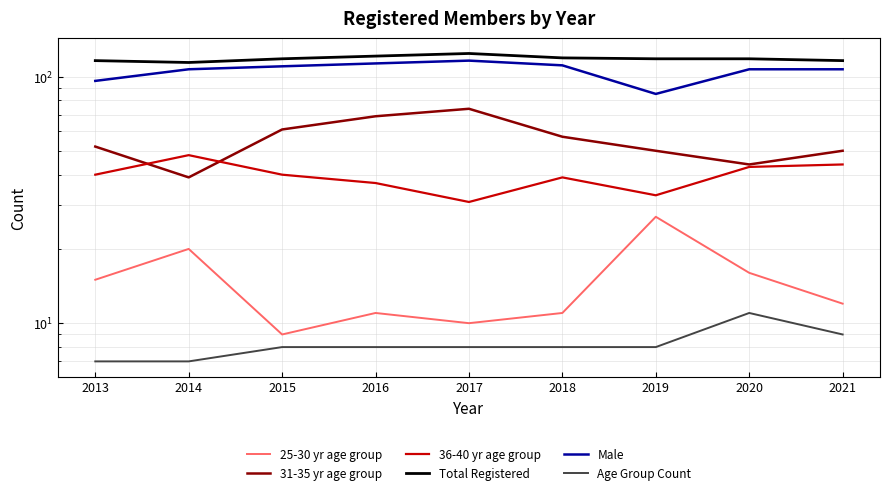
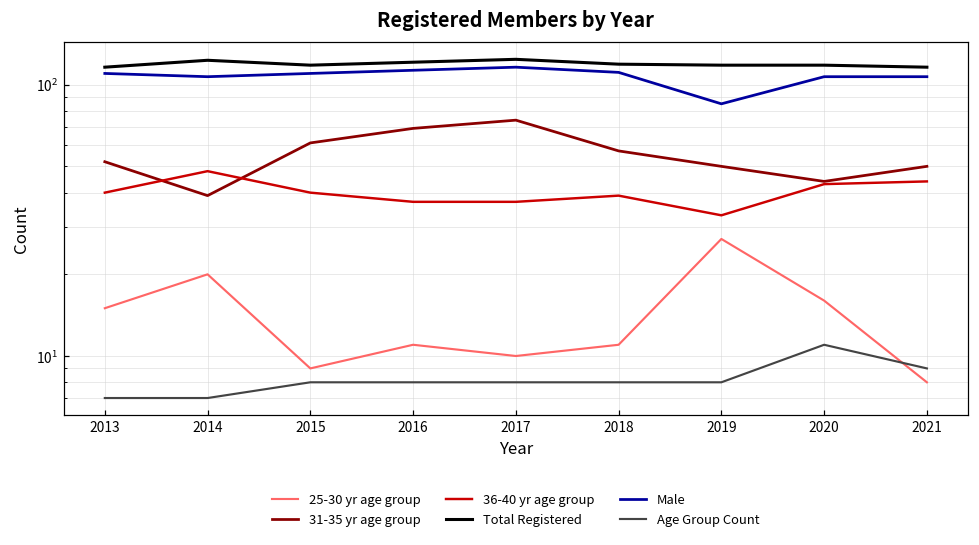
Male, 2013: 96 -> 110
Total Registered, 2014: 110 -> 120
36-40 yr age group, 2017: 31 -> 37
25-30 yr age group, 2021: 12 -> 8
